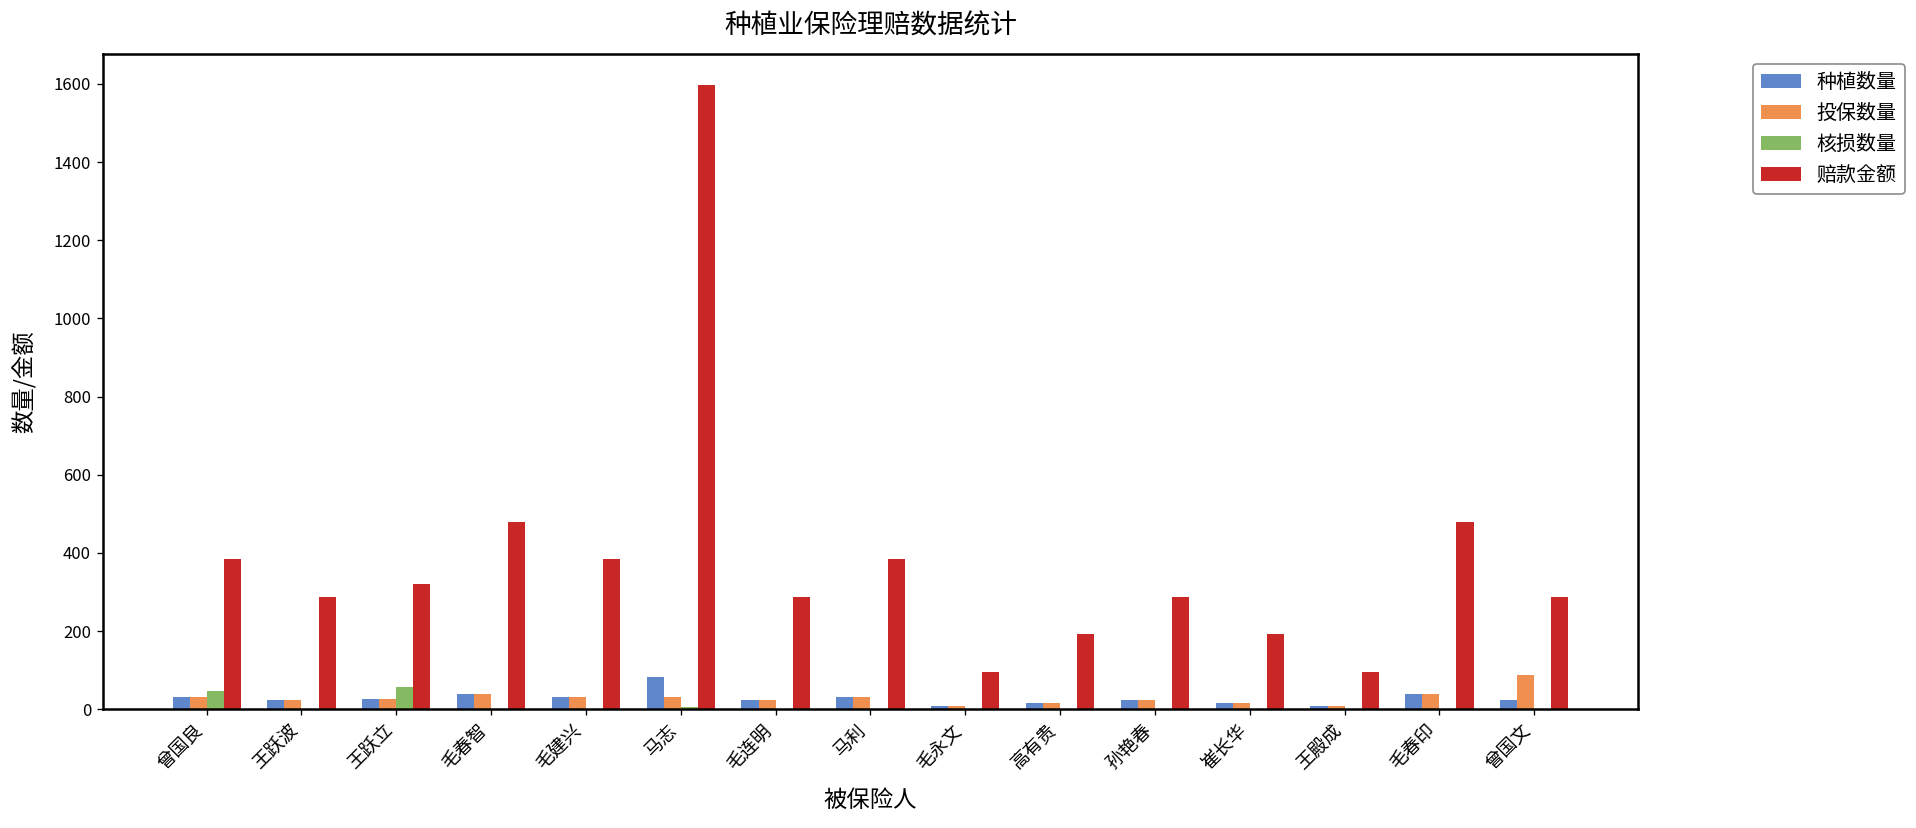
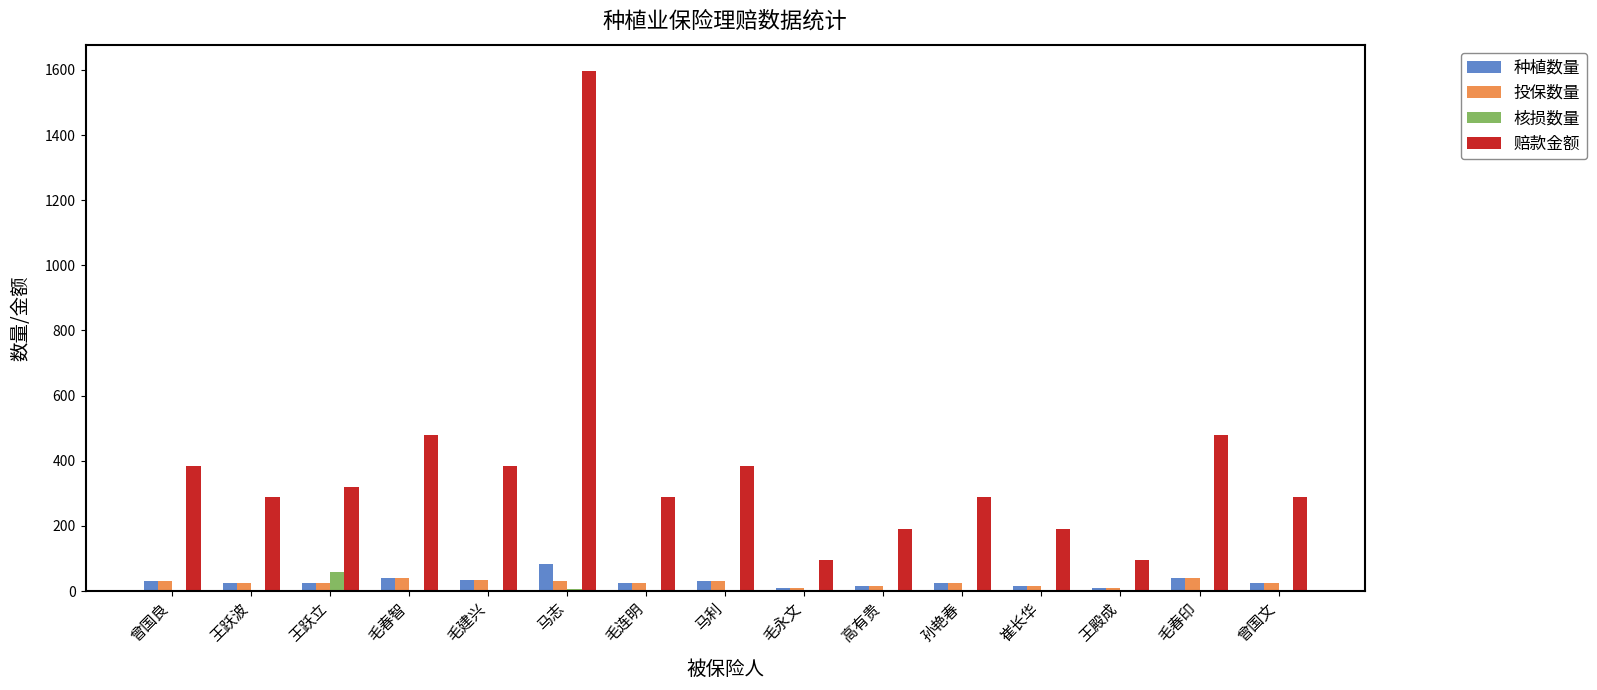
核损数量, 曾国良: 50 -> 0
投保数量, 曾国文: 90 -> 20
